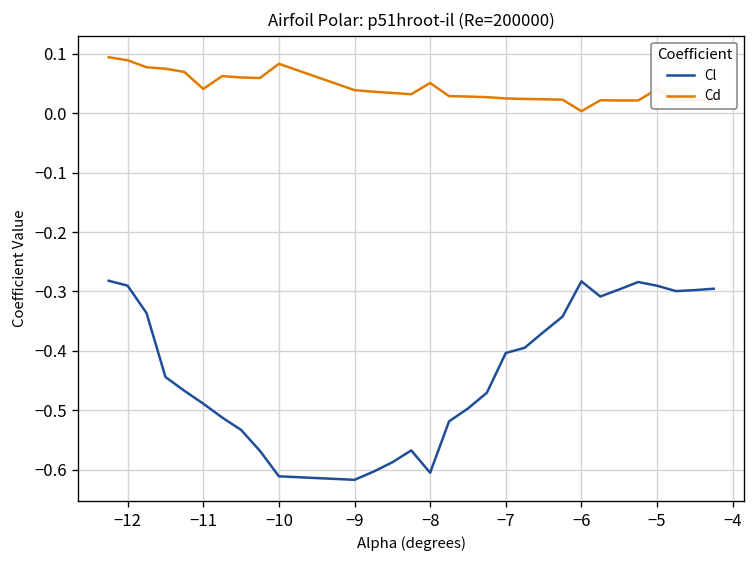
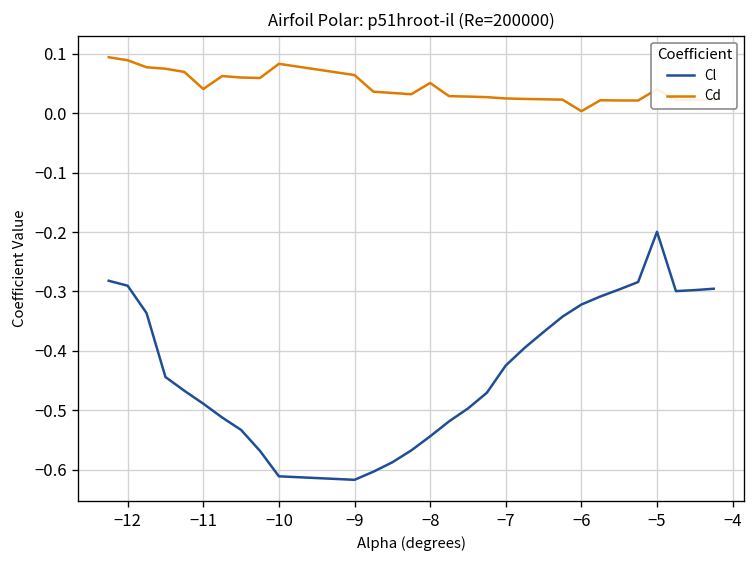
Cd, −9: 0.04 -> 0.06
Cl, −8: -0.61 -> -0.54
Cl, −7: -0.40 -> -0.42
Cl, −6: -0.28 -> -0.32
Cl, −5: -0.29 -> -0.20
